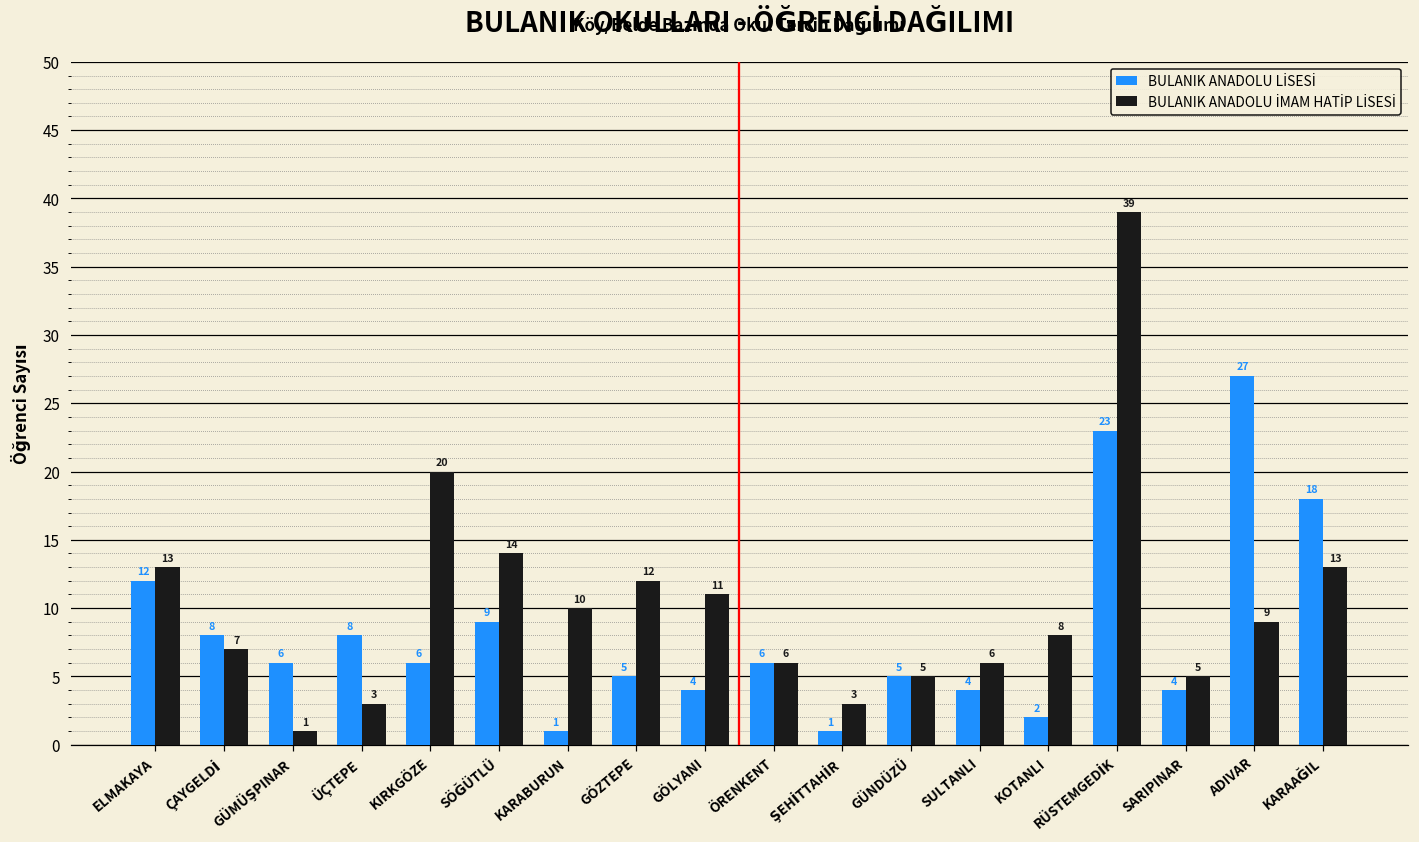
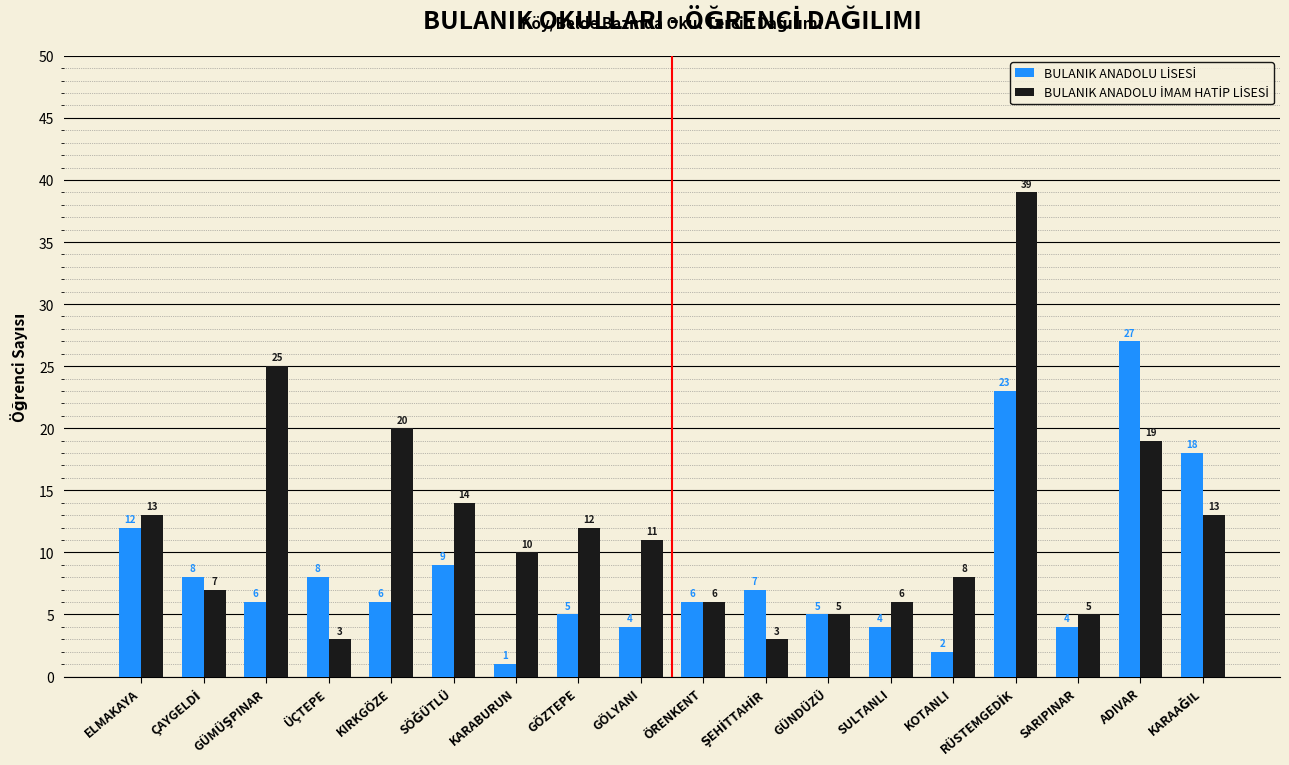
BULANIK ANADOLU İMAM HATİP LİSESİ, GÜMÜŞPINAR: 1 -> 25
BULANIK ANADOLU LİSESİ, ŞEHİTTAHİR: 1 -> 7
BULANIK ANADOLU İMAM HATİP LİSESİ, ADIVAR: 9 -> 19
